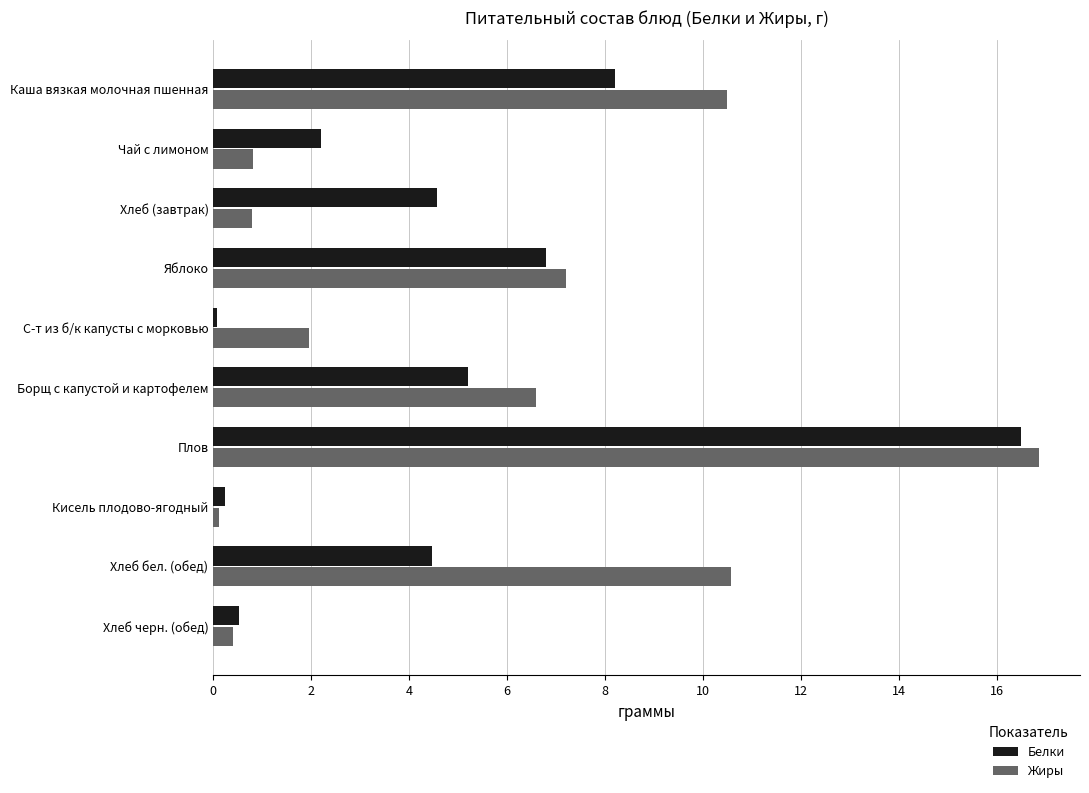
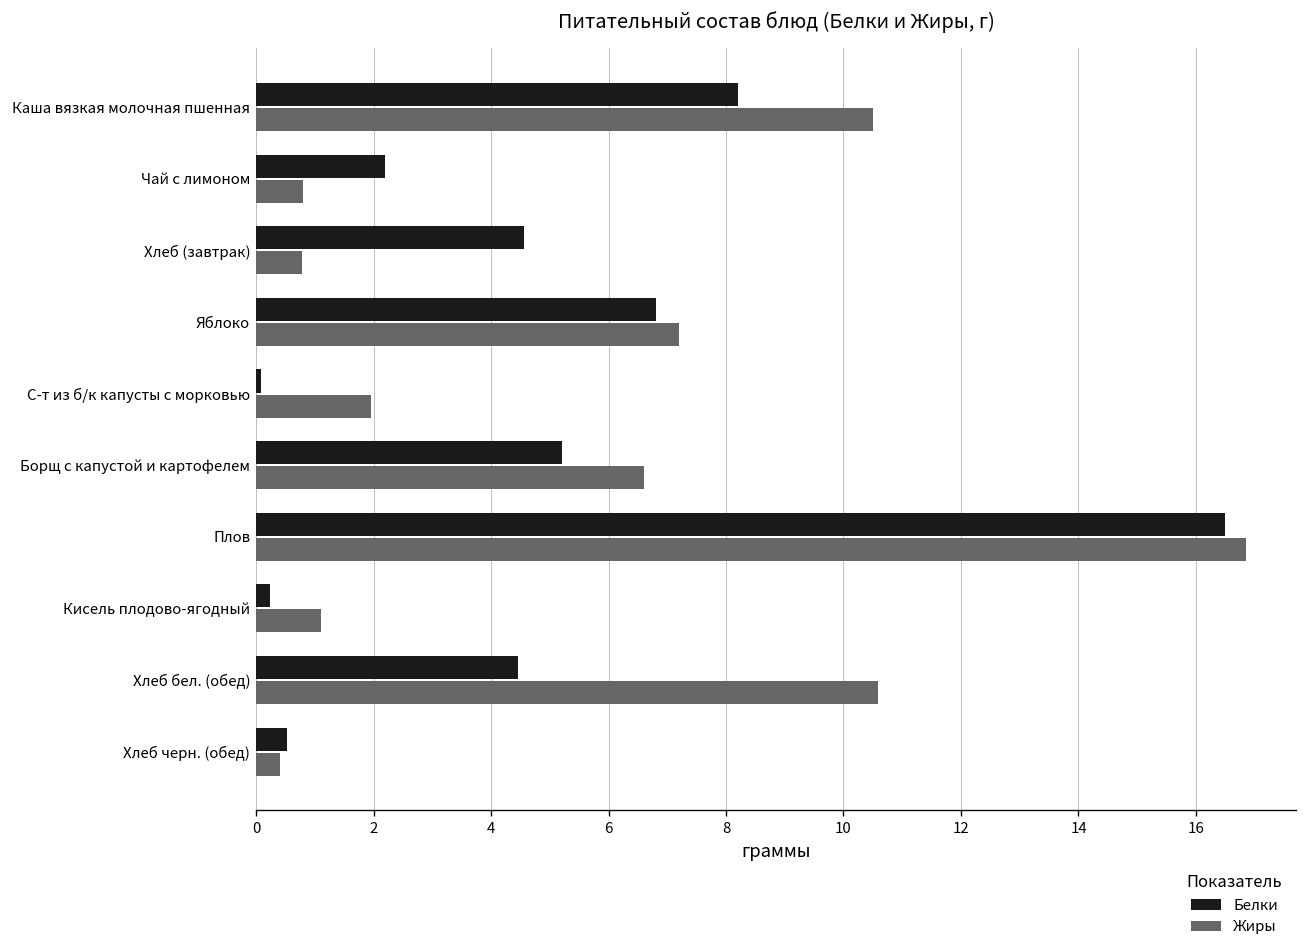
Жиры, Кисель плодово-ягодный: 0.1 -> 1.1
